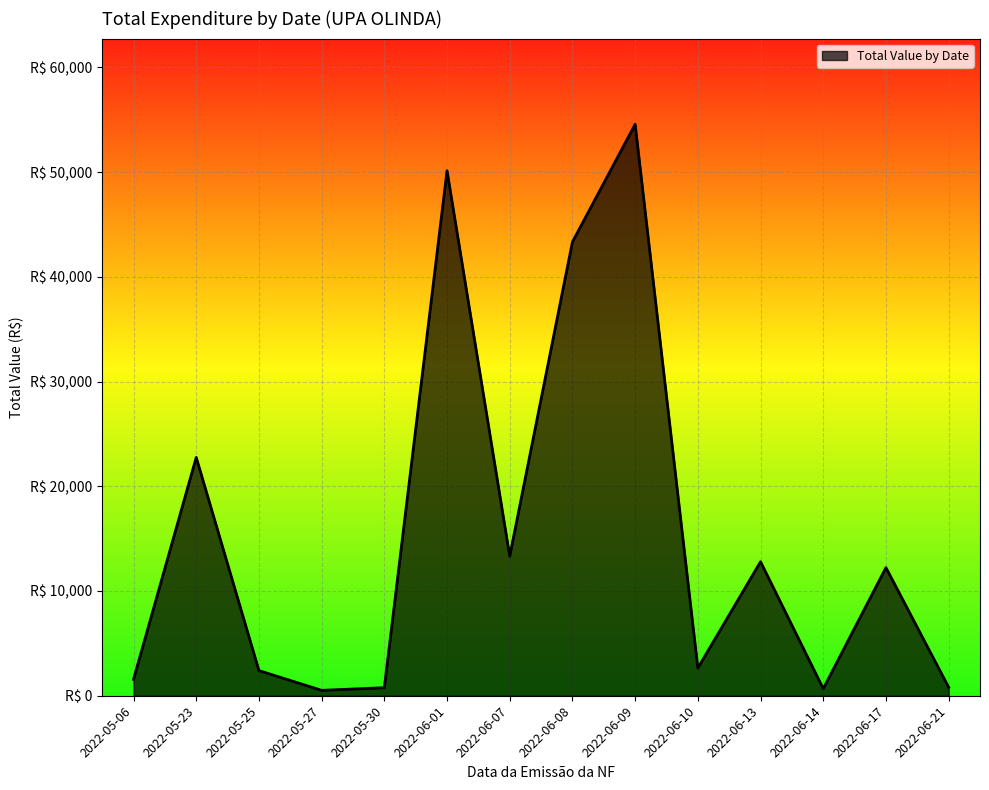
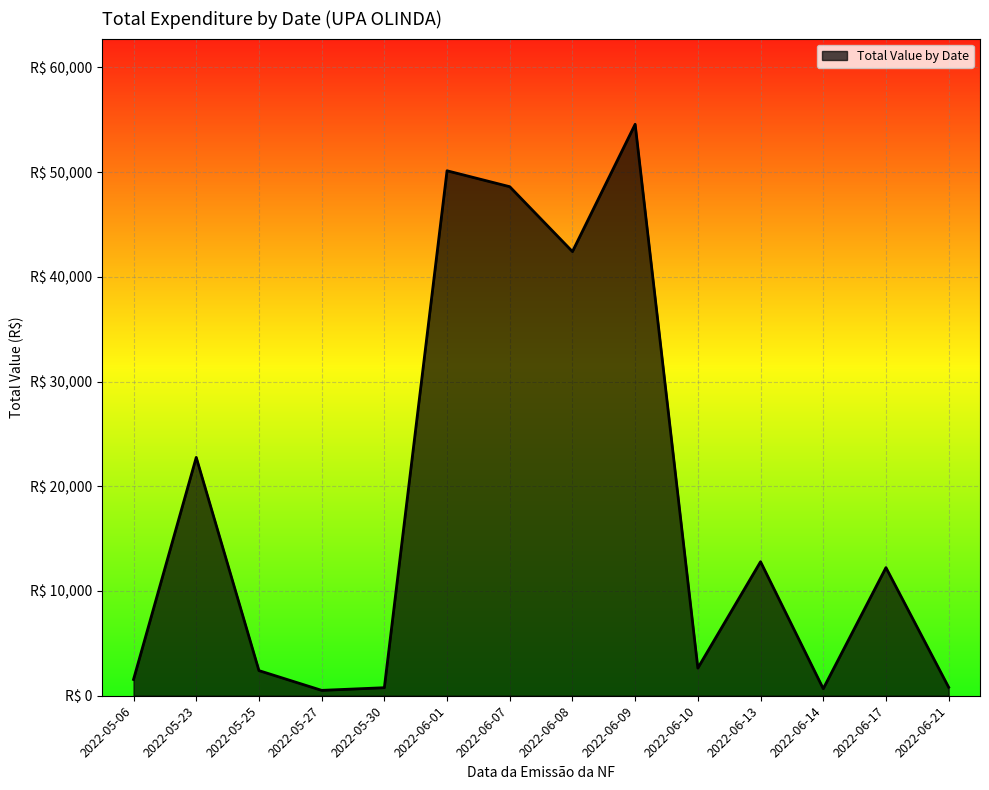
2022-06-07: R$ 13,300 -> R$ 48,600
2022-06-08: R$ 43,300 -> R$ 42,400
